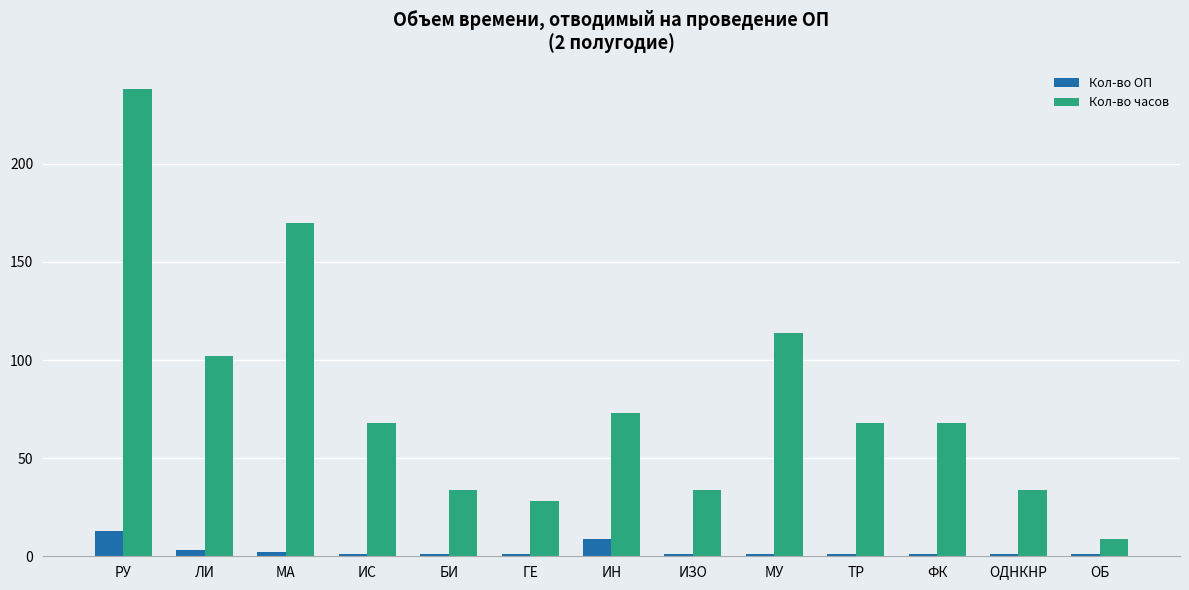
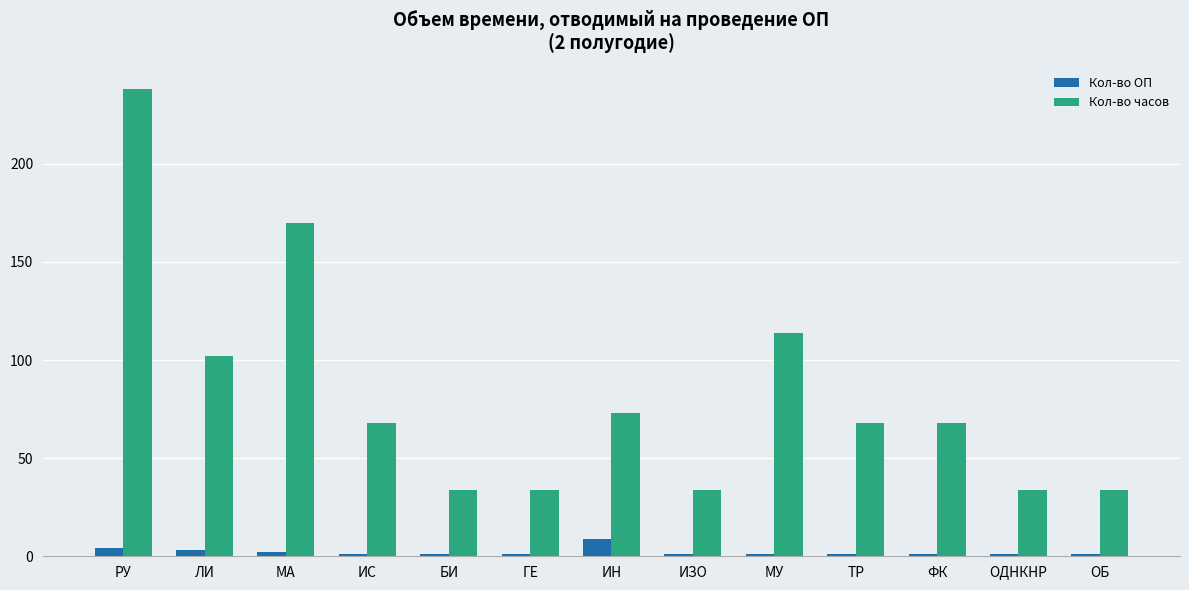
Кол-во ОП, РУ: 13 -> 4
Кол-во часов, ГЕ: 28 -> 34
Кол-во часов, ОБ: 9 -> 34
